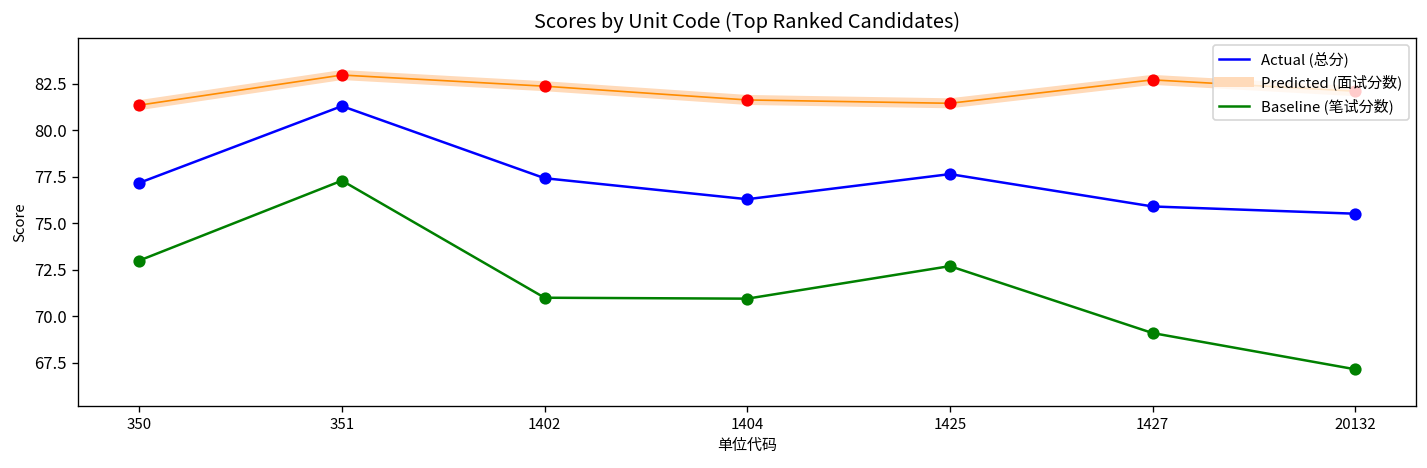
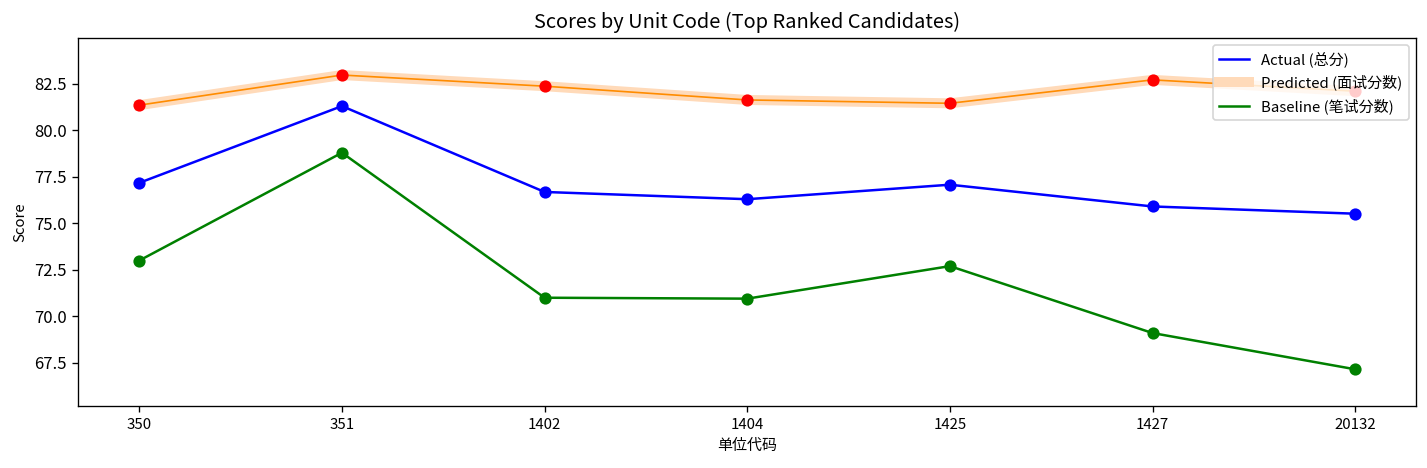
Baseline (笔试分数), 351: 77.3 -> 78.8
Actual (总分), 1402: 77.4 -> 76.7
Actual (总分), 1425: 77.7 -> 77.1
